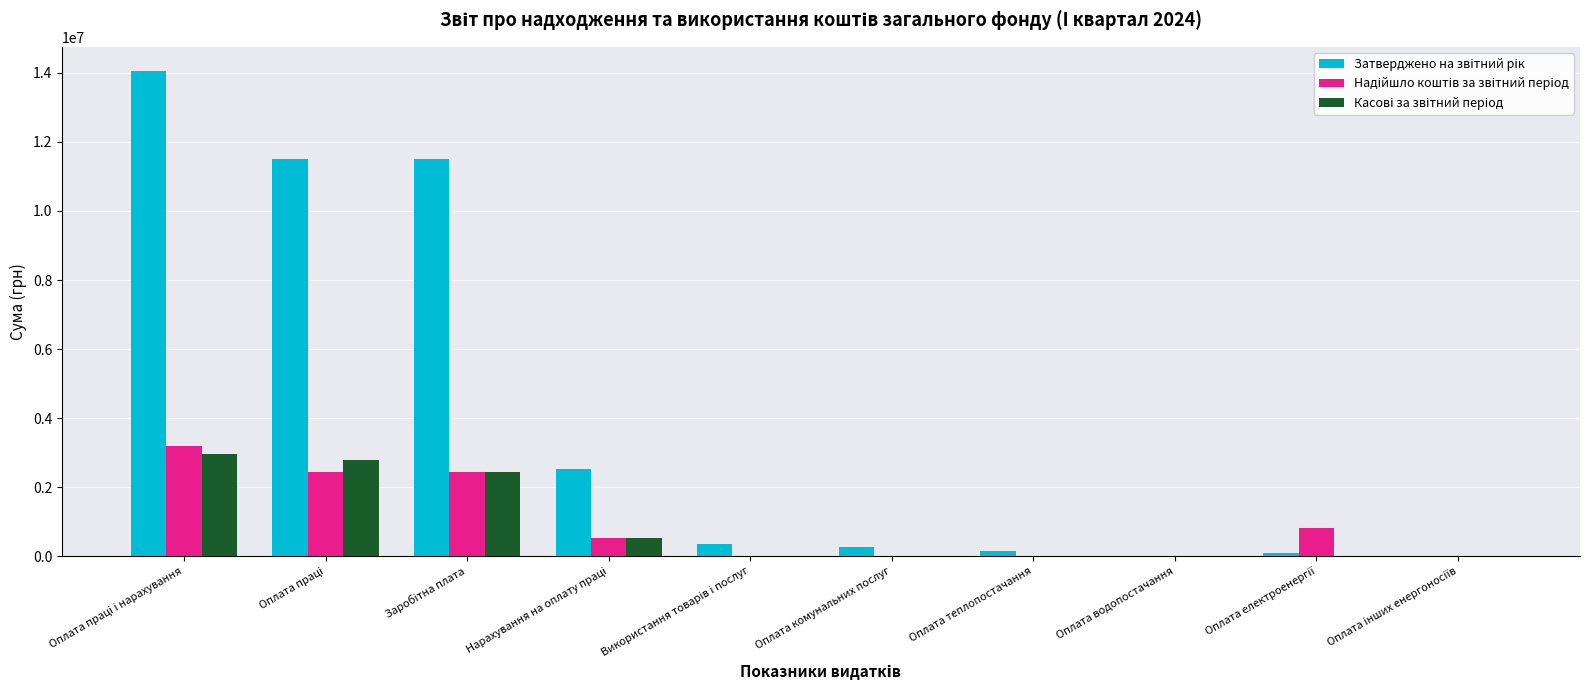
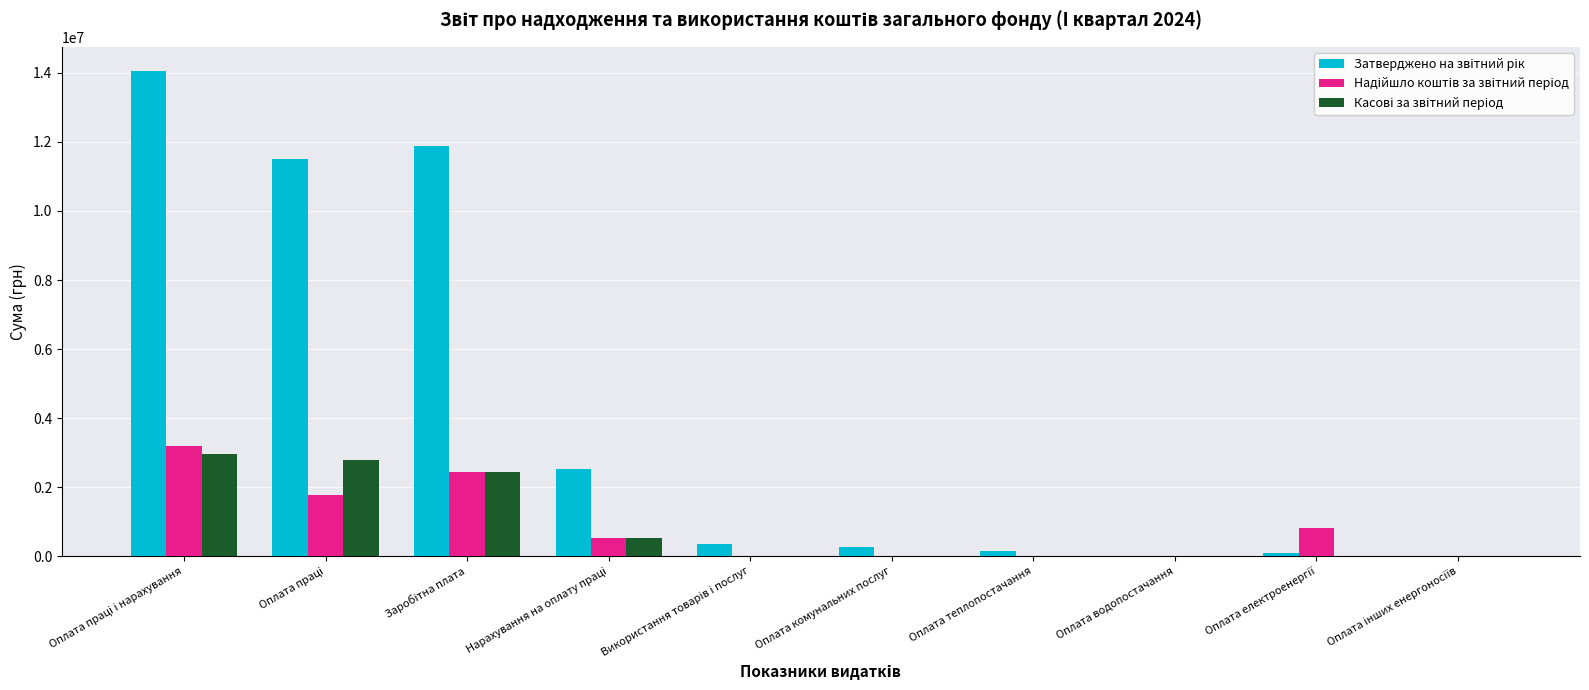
Надійшло коштів за звітний період, Оплата праці: 2400000 -> 1800000
Затверджено на звітний рік, Заробітна плата: 11500000 -> 11900000
